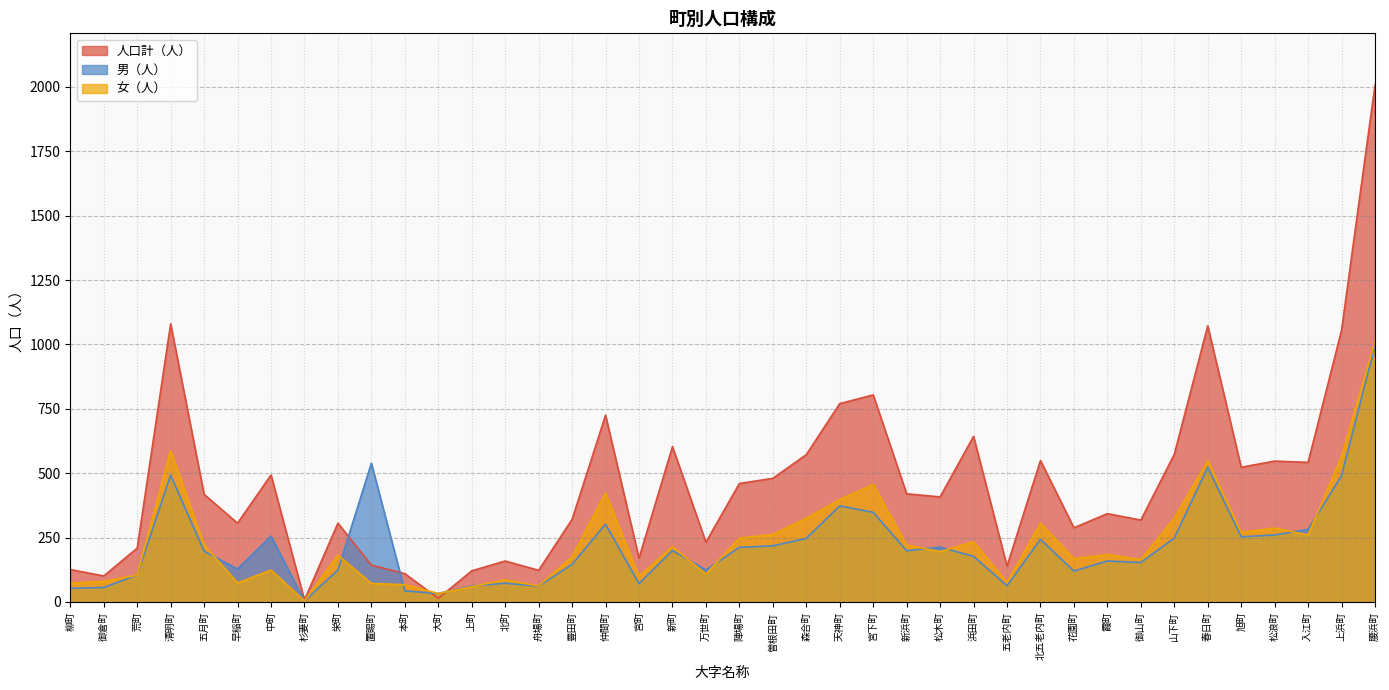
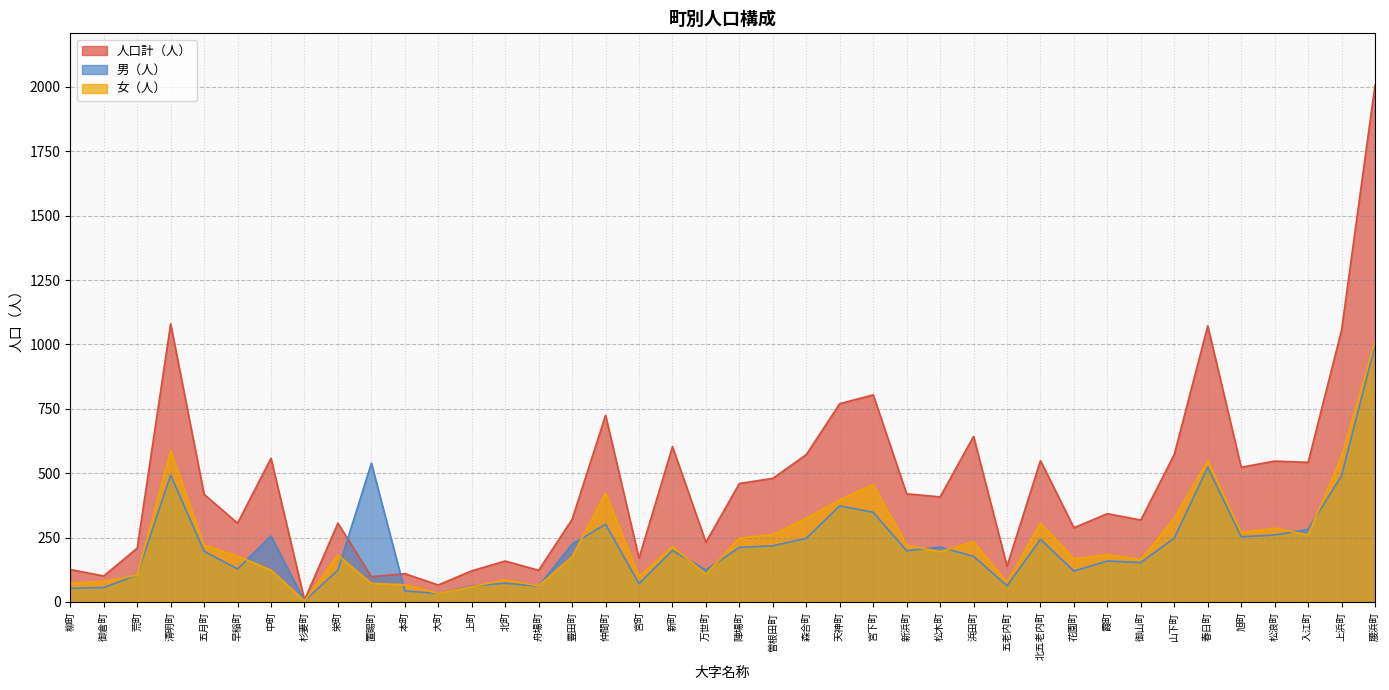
女（人）, 早稲町: 70 -> 180
人口計（人）, 中町: 490 -> 560
人口計（人）, 置賜町: 140 -> 100
人口計（人）, 大町: 10 -> 70
男（人）, 豊田町: 150 -> 220
